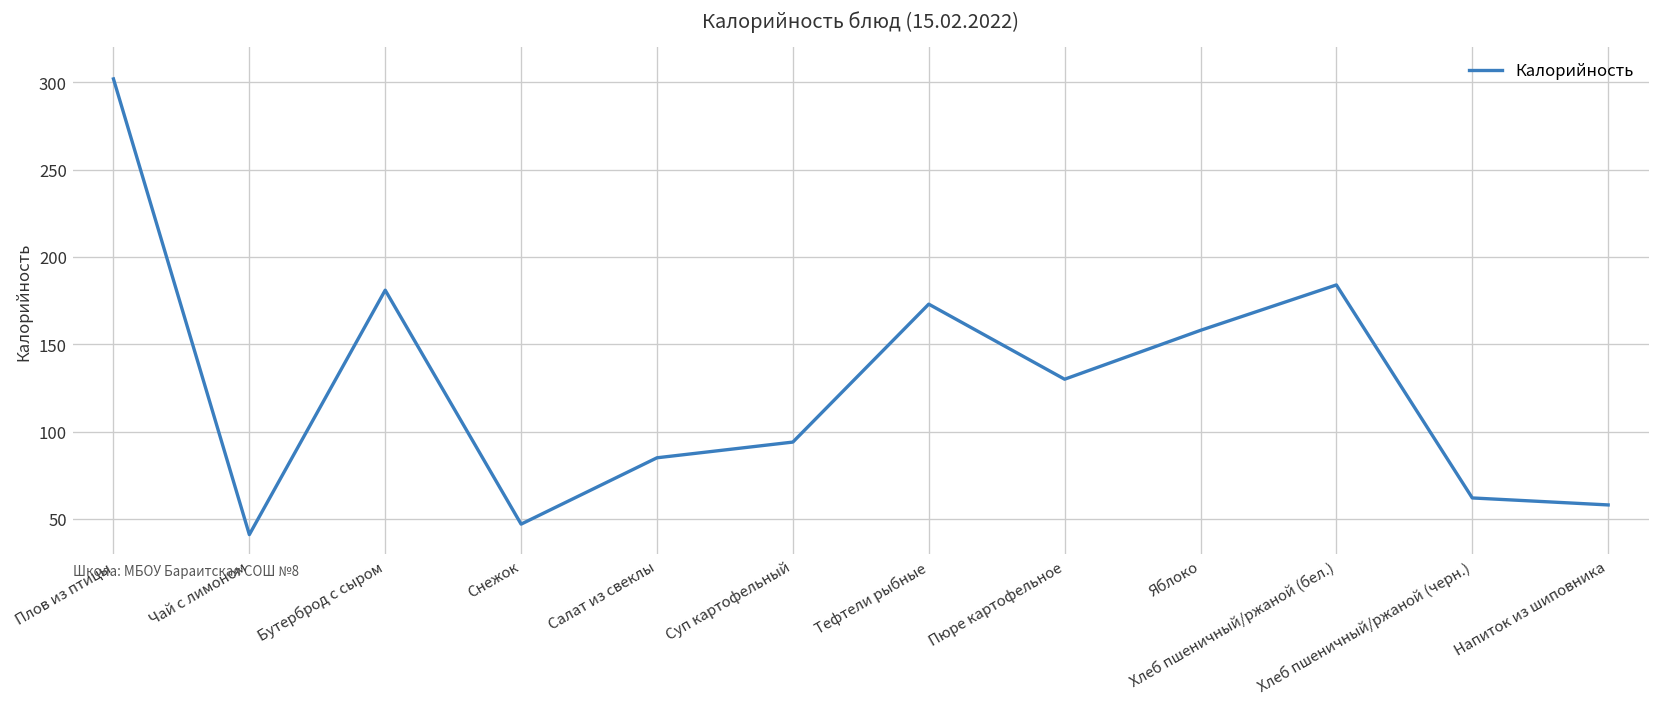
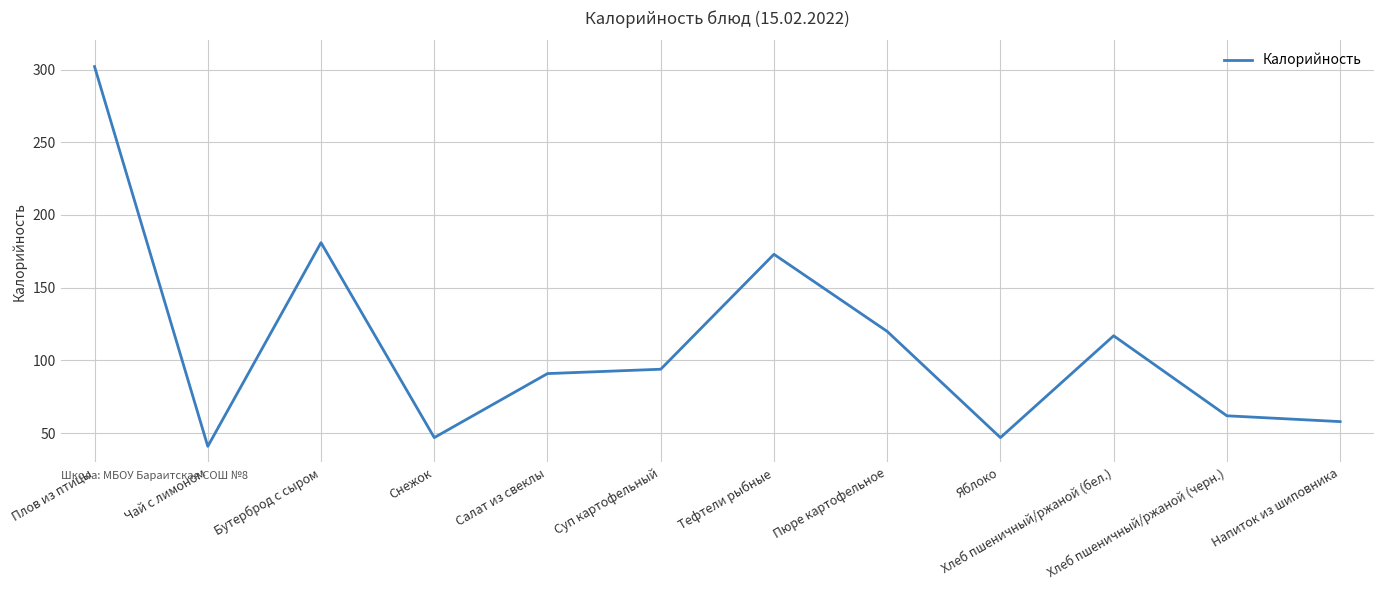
Салат из свеклы: 85 -> 91
Пюре картофельное: 130 -> 120
Яблоко: 158 -> 47
Хлеб пшеничный/ржаной (бел.): 184 -> 117
